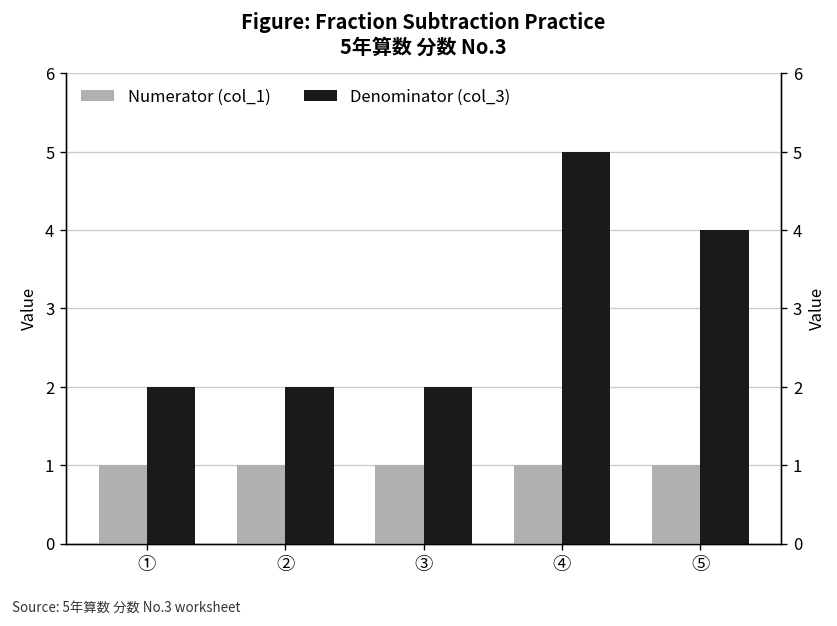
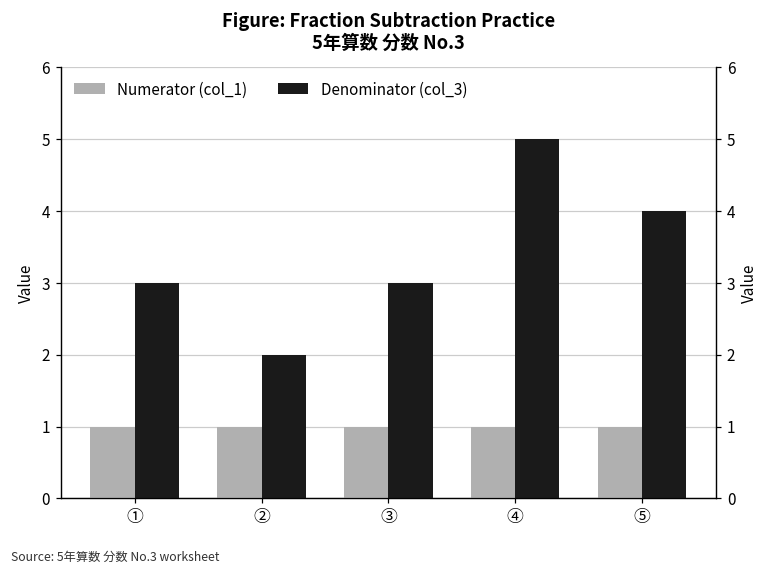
Denominator (col_3), ①: 2 -> 3
Denominator (col_3), ③: 2 -> 3
